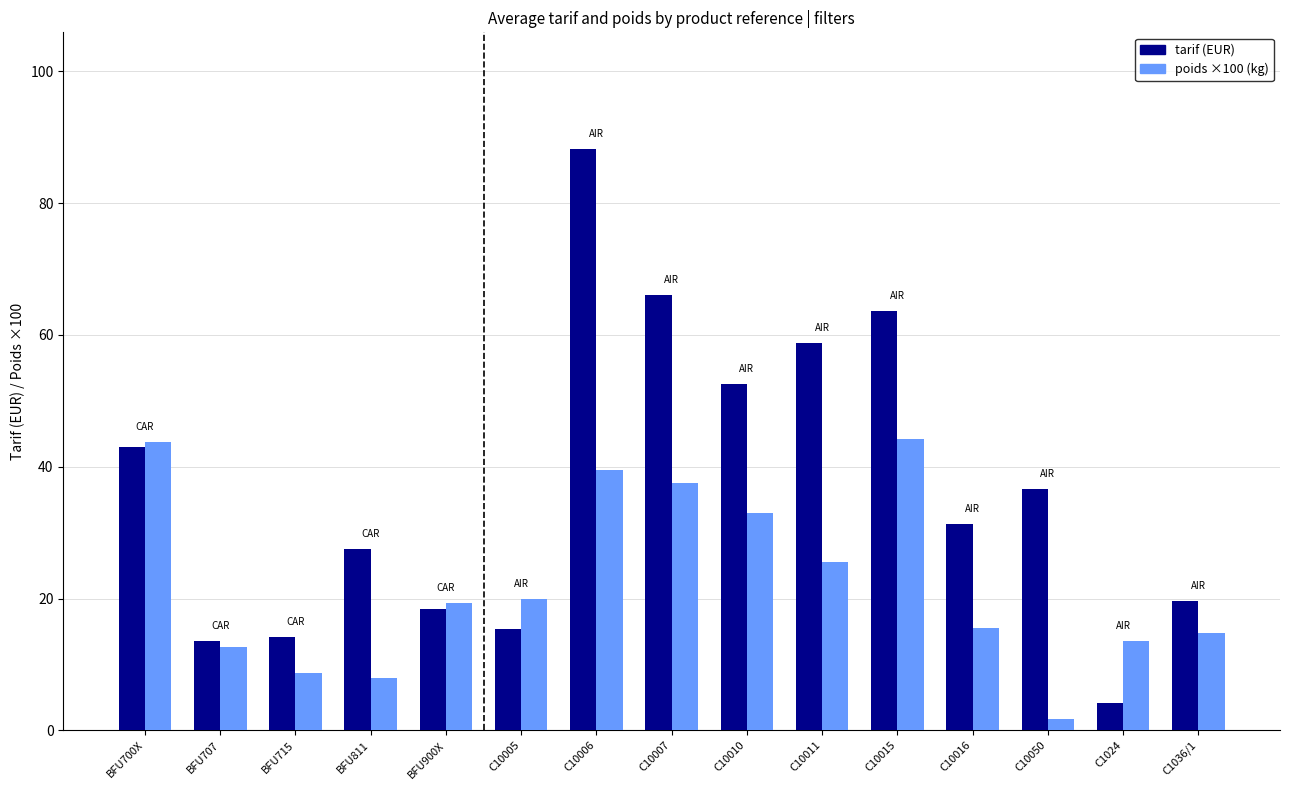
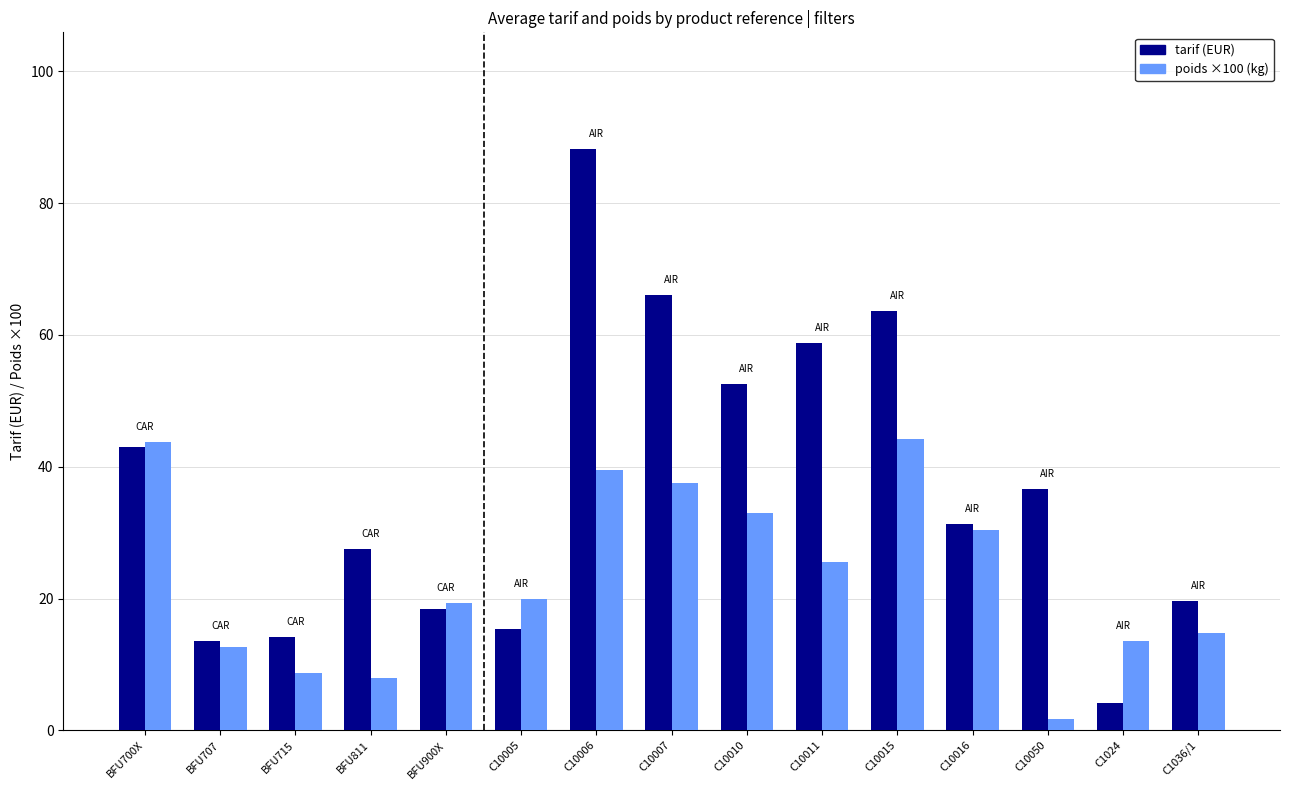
poids ×100 (kg), C10016: 16 -> 30
